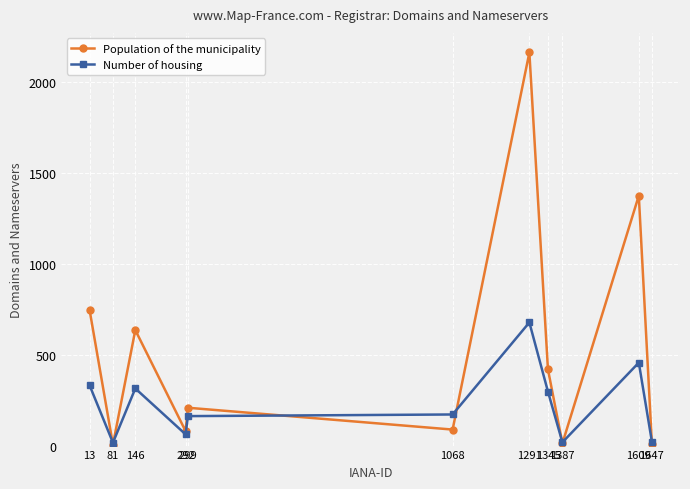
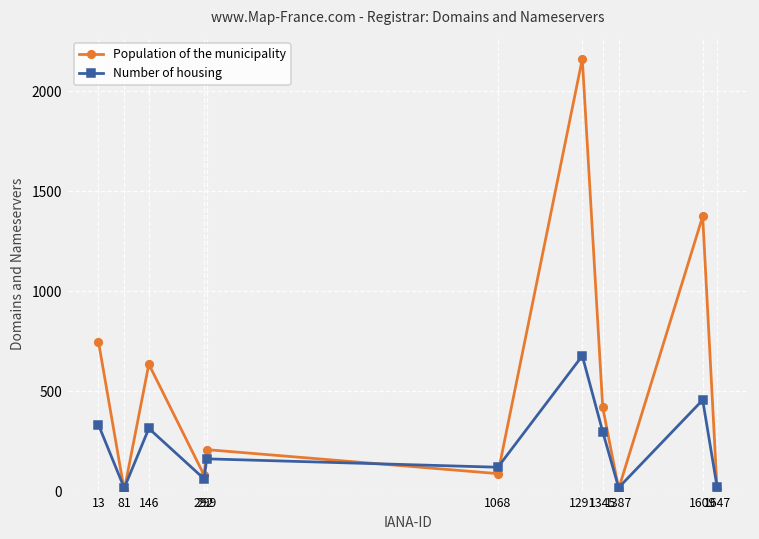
Number of housing, 1068: 170 -> 120
